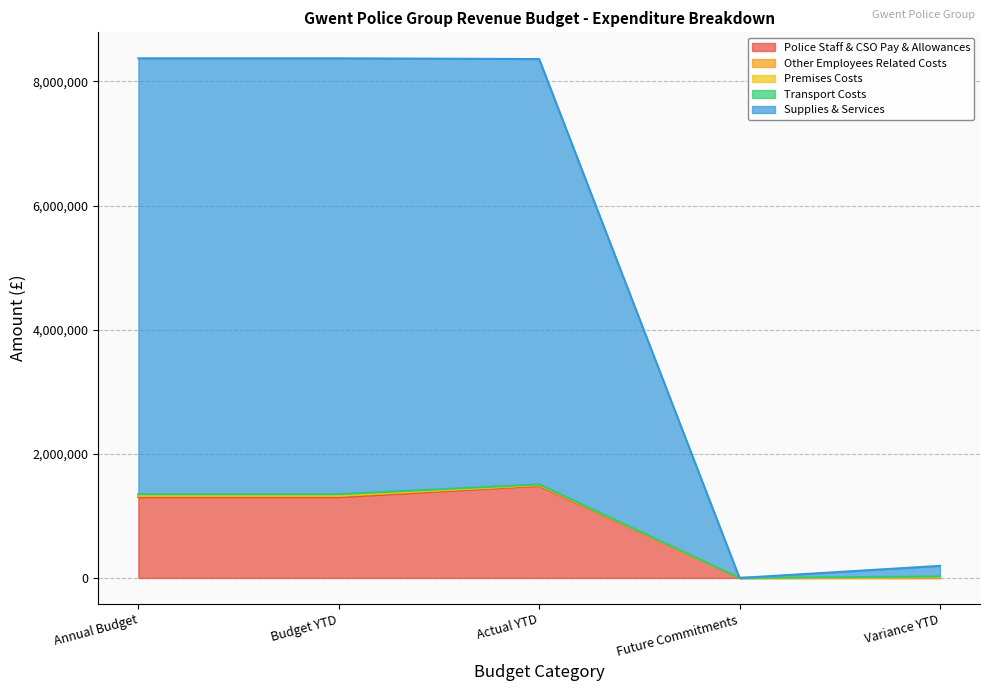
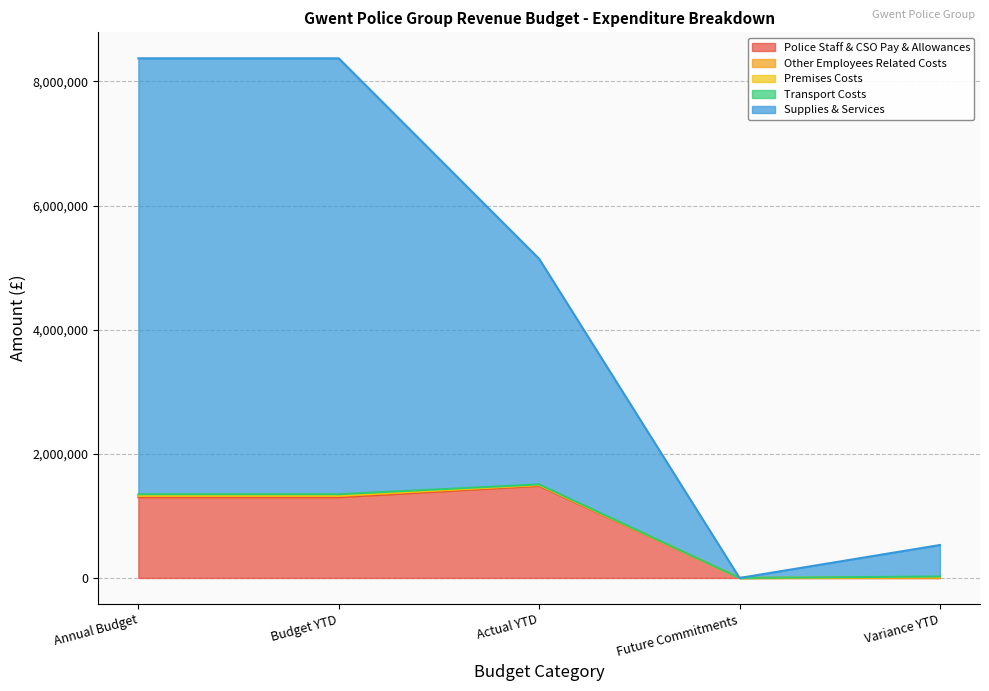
Supplies & Services, Actual YTD: 6,900,000 -> 3,600,000
Supplies & Services, Variance YTD: 200,000 -> 500,000
